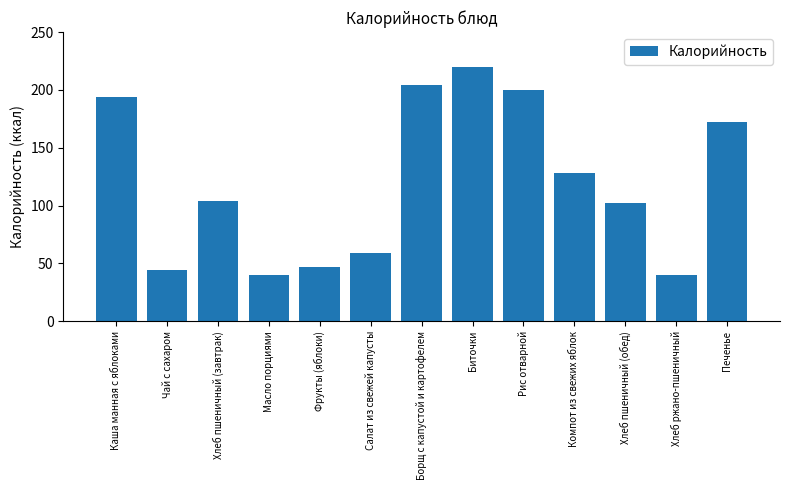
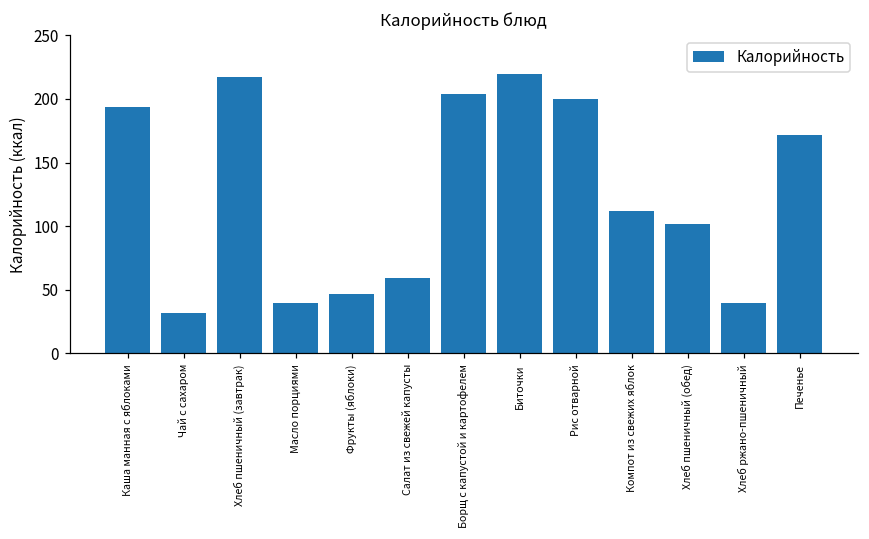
Чай с сахаром: 44 -> 32
Хлеб пшеничный (завтрак): 104 -> 217
Компот из свежих яблок: 128 -> 112
